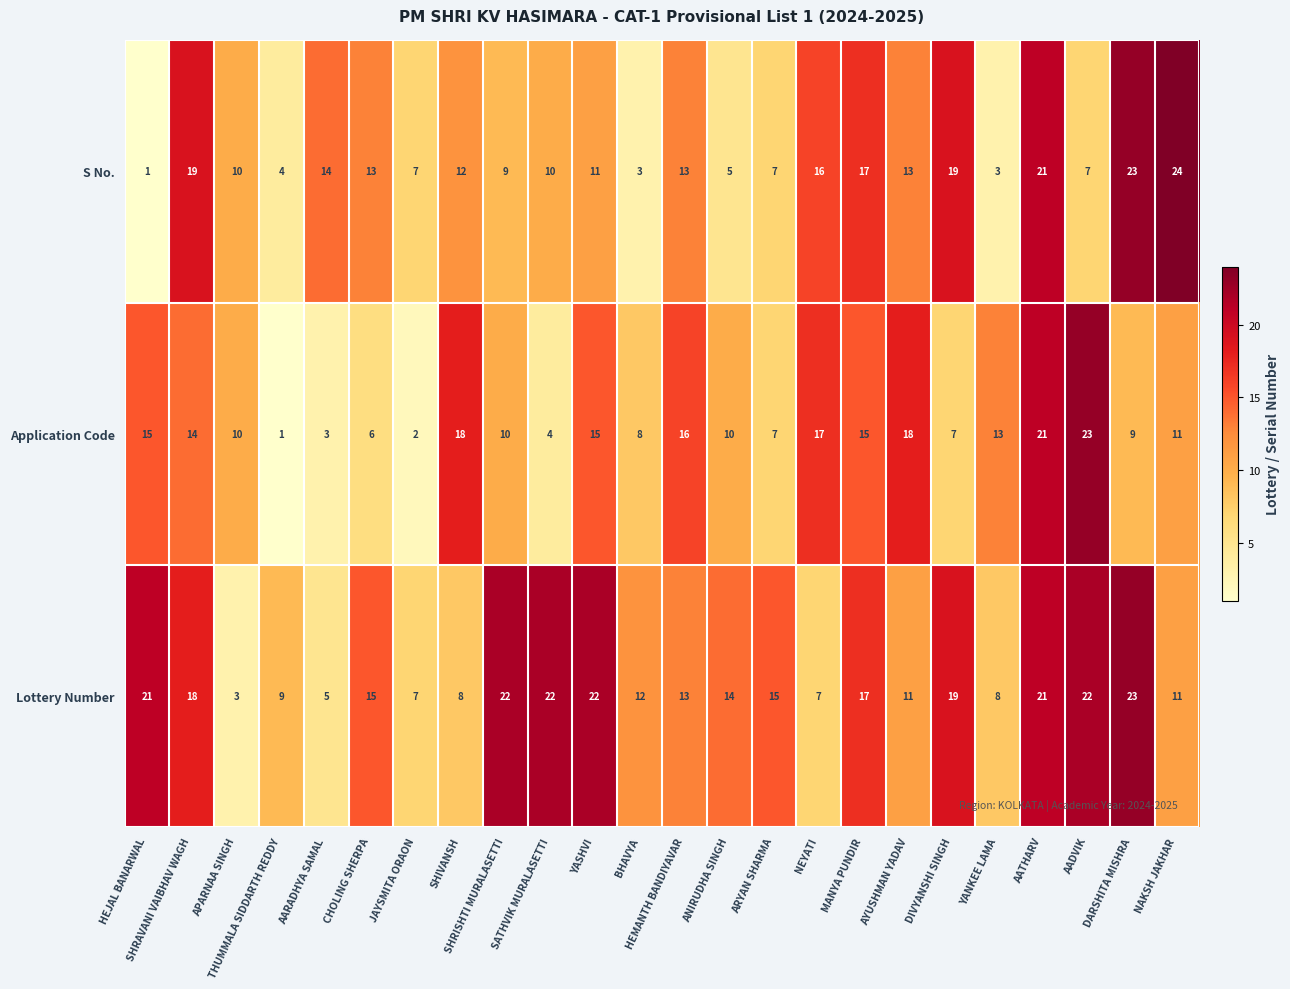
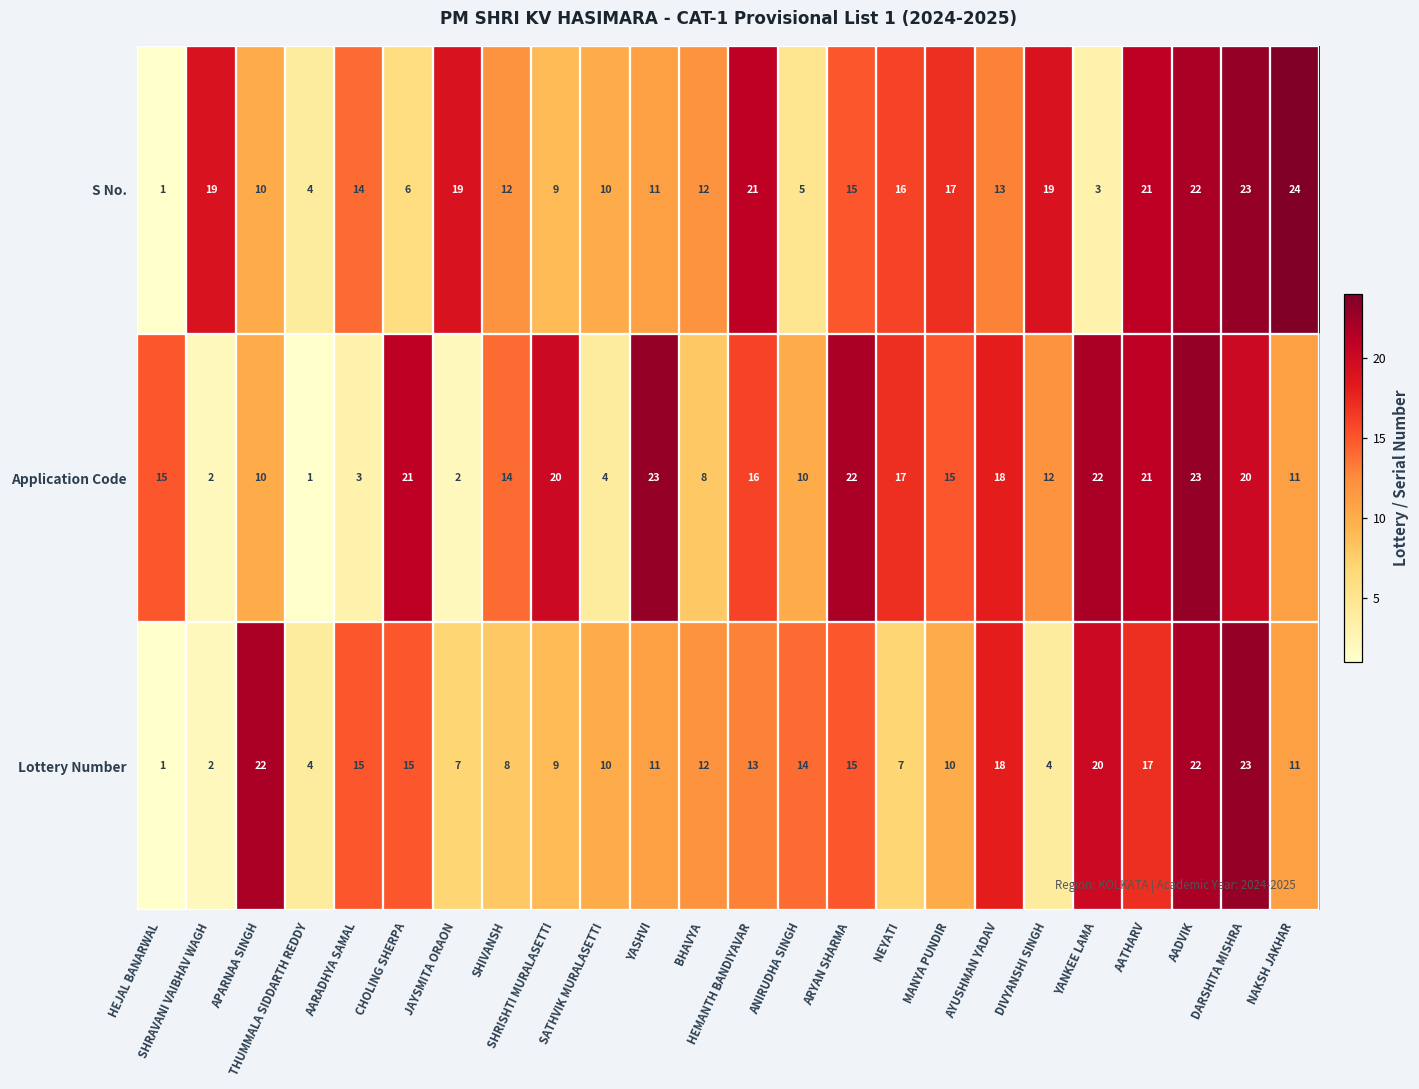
S No., CHOLING SHERPA: 13 -> 6
S No., JAYSMITA ORAON: 7 -> 19
S No., BHAVYA: 3 -> 12
S No., HEMANTH BANDIYAVAR: 13 -> 21
S No., ARYAN SHARMA: 7 -> 15
S No., AADVIK: 7 -> 22
Application Code, SHRAVANI VAIBHAV WAGH: 14 -> 2
Application Code, CHOLING SHERPA: 6 -> 21
Application Code, SHIVANSH: 18 -> 14
Application Code, SHRISHTI MURALASETTI: 10 -> 20
Application Code, YASHVI: 15 -> 23
Application Code, ARYAN SHARMA: 7 -> 22
Application Code, DIVYANSHI SINGH: 7 -> 12
Application Code, YANKEE LAMA: 13 -> 22
Application Code, DARSHITA MISHRA: 9 -> 20
Lottery Number, HEJAL BANARWAL: 21 -> 1
Lottery Number, SHRAVANI VAIBHAV WAGH: 18 -> 2
Lottery Number, APARNAA SINGH: 3 -> 22
Lottery Number, THUMMALA SIDDARTH REDDY: 9 -> 4
Lottery Number, AARADHYA SAMAL: 5 -> 15
Lottery Number, SHRISHTI MURALASETTI: 22 -> 9
Lottery Number, SATHVIK MURALASETTI: 22 -> 10
Lottery Number, YASHVI: 22 -> 11
Lottery Number, MANYA PUNDIR: 17 -> 10
Lottery Number, AYUSHMAN YADAV: 11 -> 18
Lottery Number, DIVYANSHI SINGH: 19 -> 4
Lottery Number, YANKEE LAMA: 8 -> 20
Lottery Number, AATHARV: 21 -> 17
